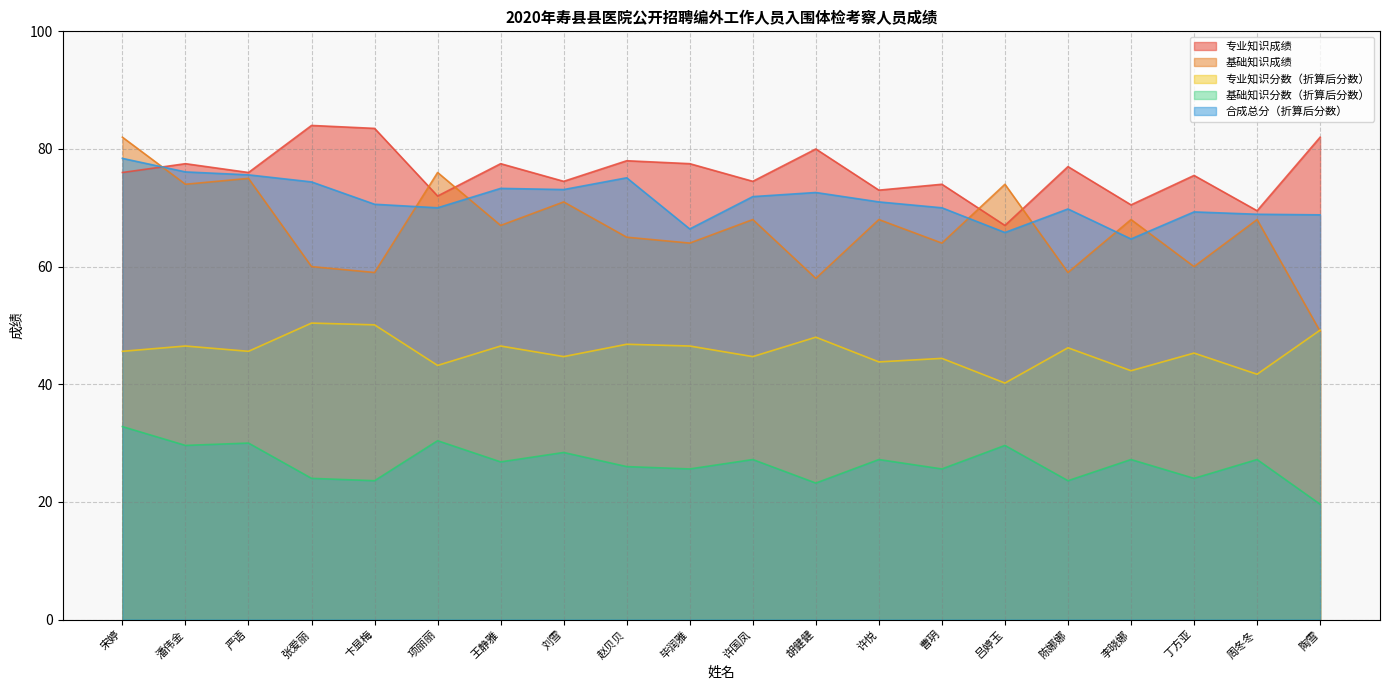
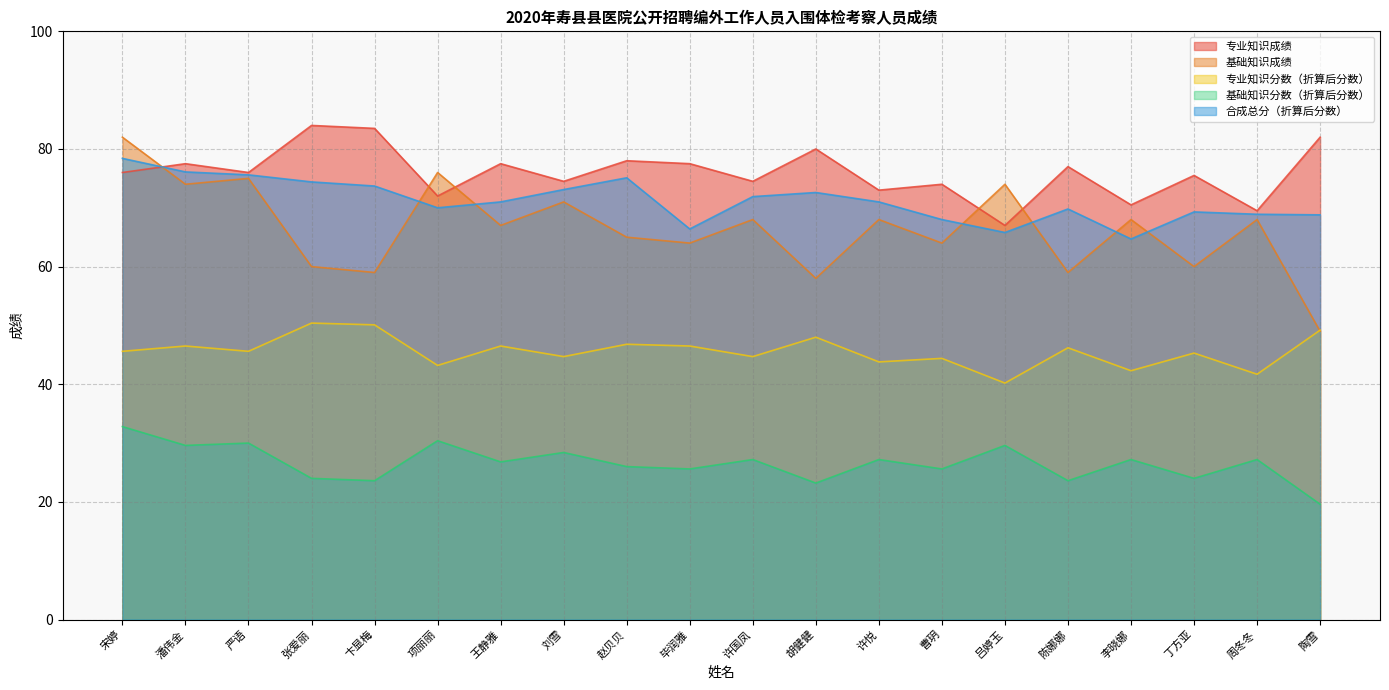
合成总分（折算后分数）, 卞显梅: 71 -> 74
合成总分（折算后分数）, 王静雅: 73 -> 71
合成总分（折算后分数）, 曹玥: 70 -> 68
